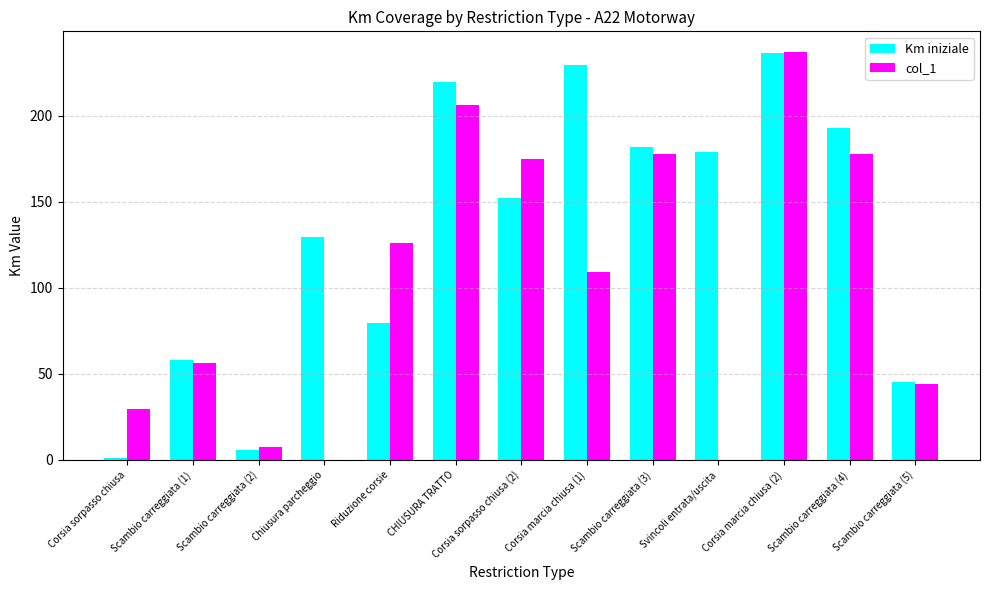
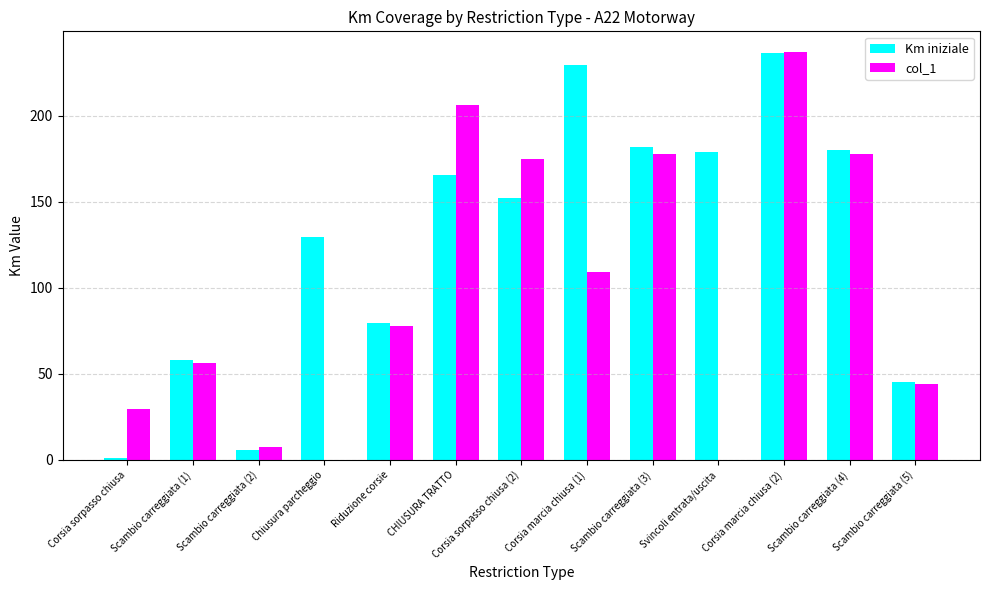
col_1, Riduzione corsie: 126 -> 78
Km iniziale, CHIUSURA TRATTO: 219 -> 166
Km iniziale, Scambio carreggiata (4): 193 -> 180
